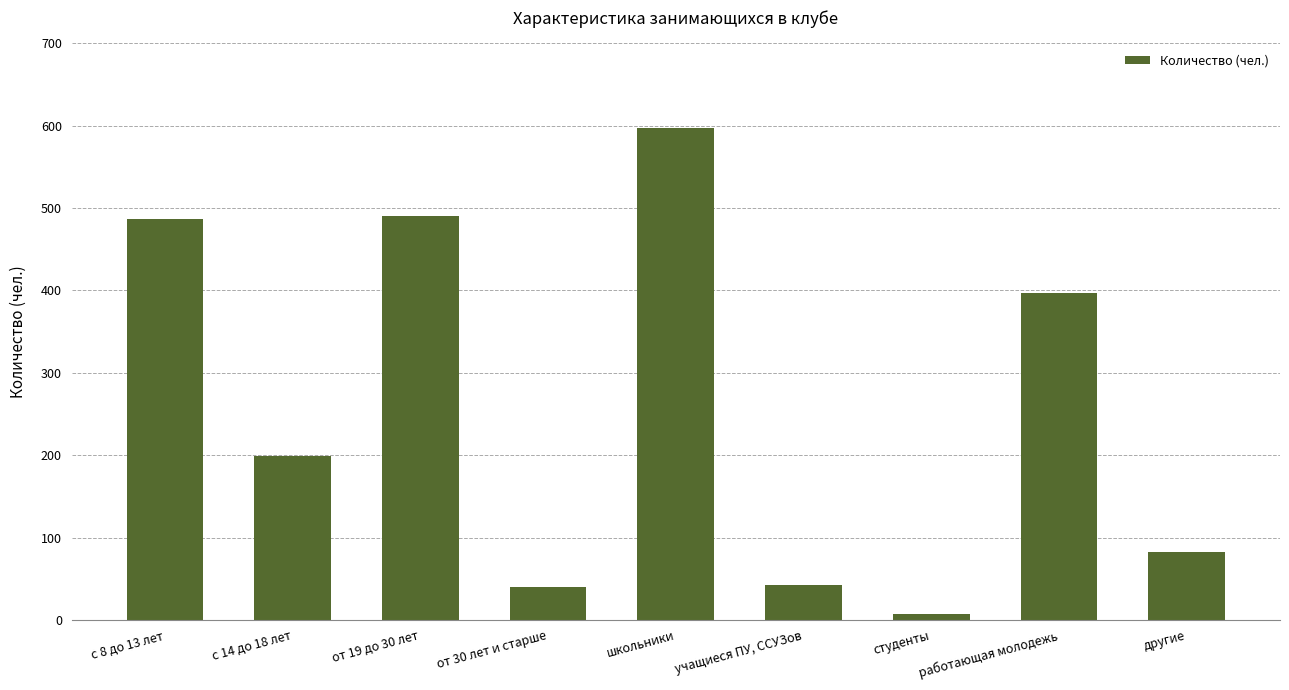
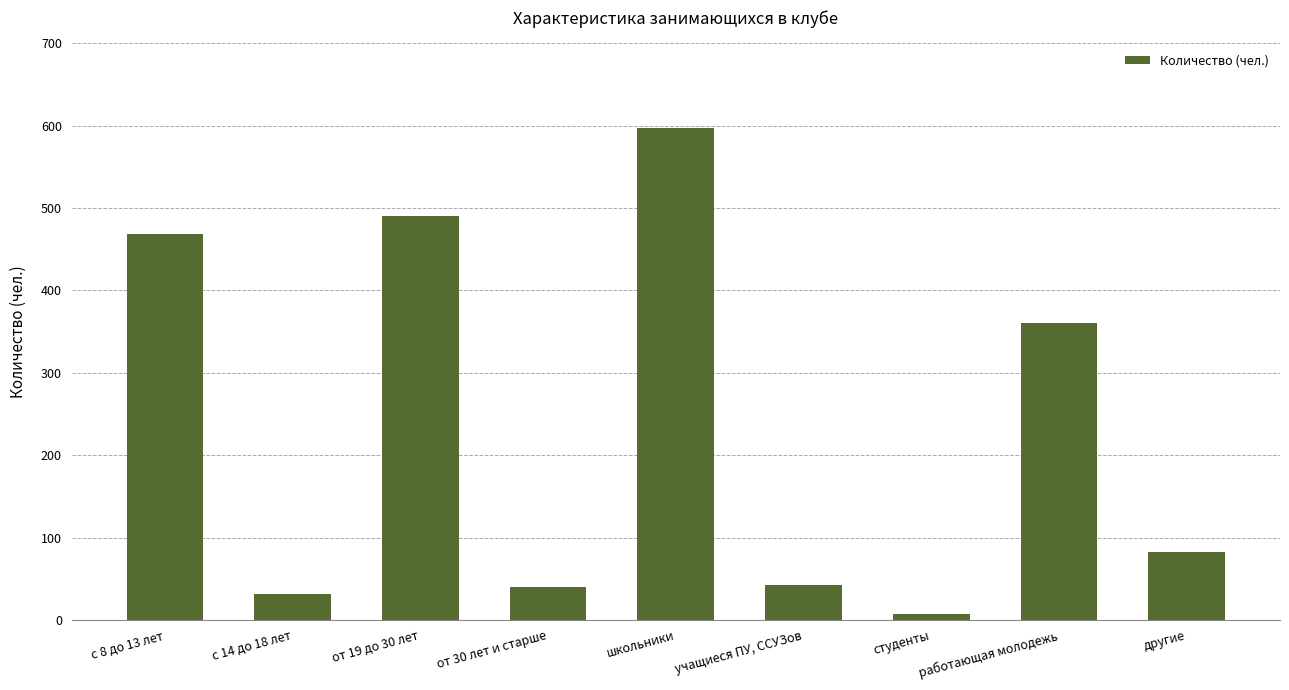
с 8 до 13 лет: 490 -> 470
с 14 до 18 лет: 200 -> 30
работающая молодежь: 400 -> 360
